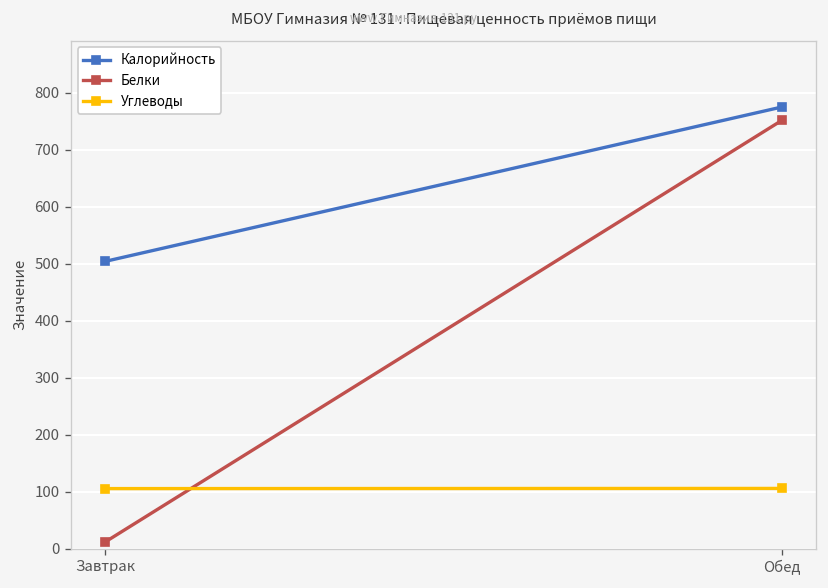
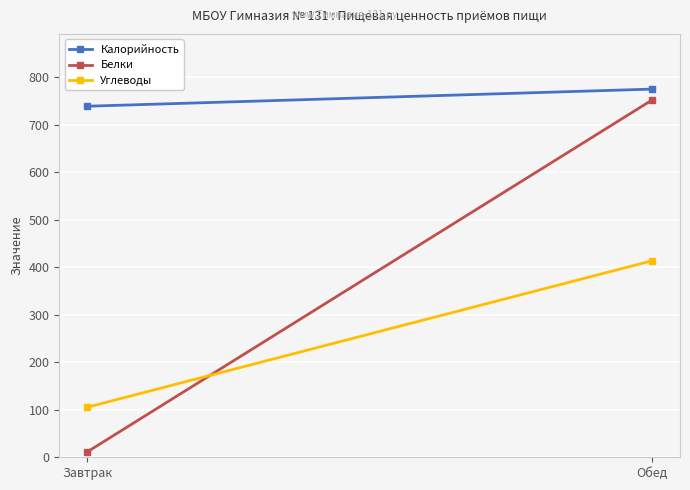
Калорийность, Завтрак: 500 -> 740
Углеводы, Обед: 110 -> 410
